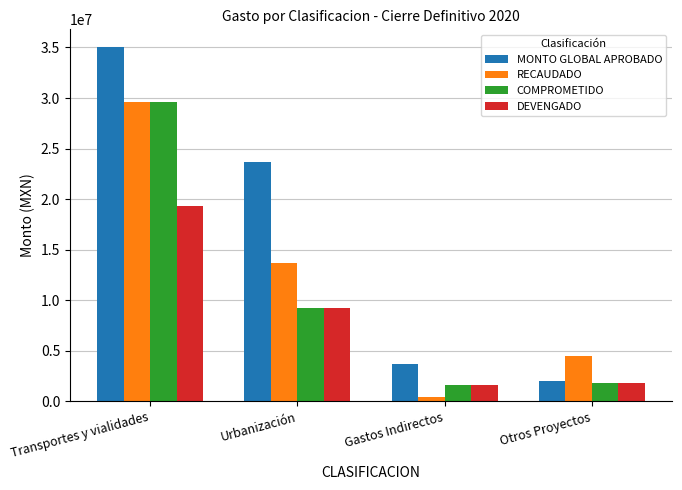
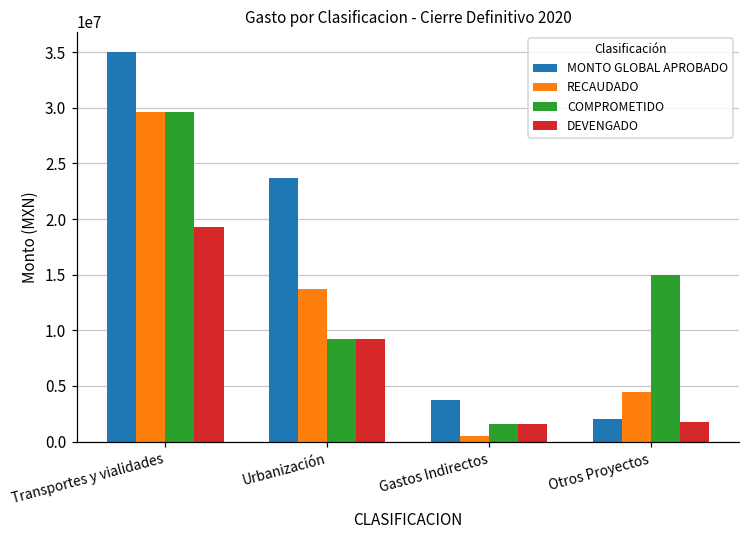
COMPROMETIDO, Otros Proyectos: 1800000 -> 14900000
